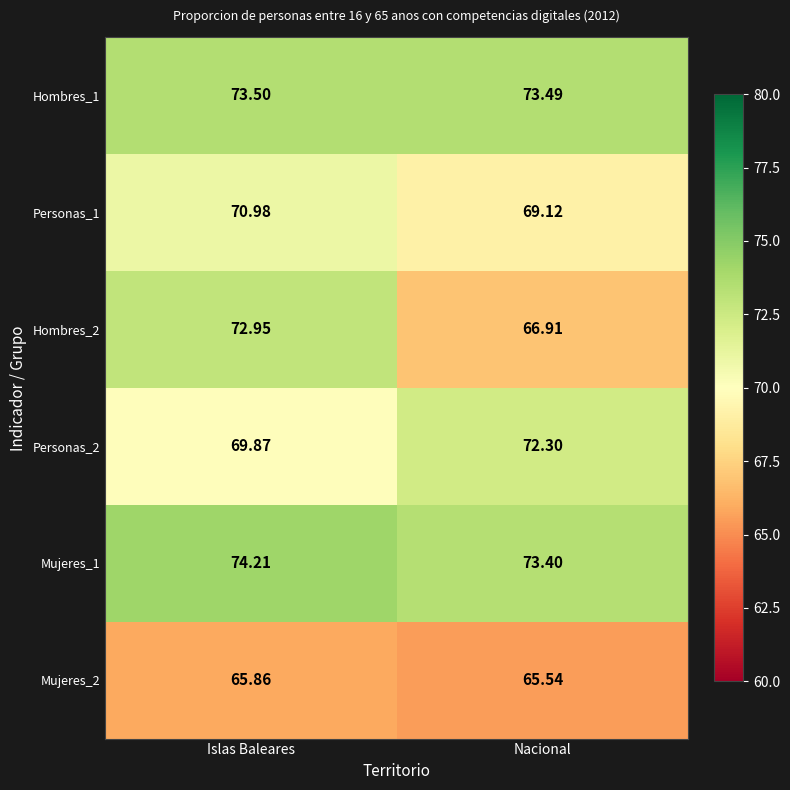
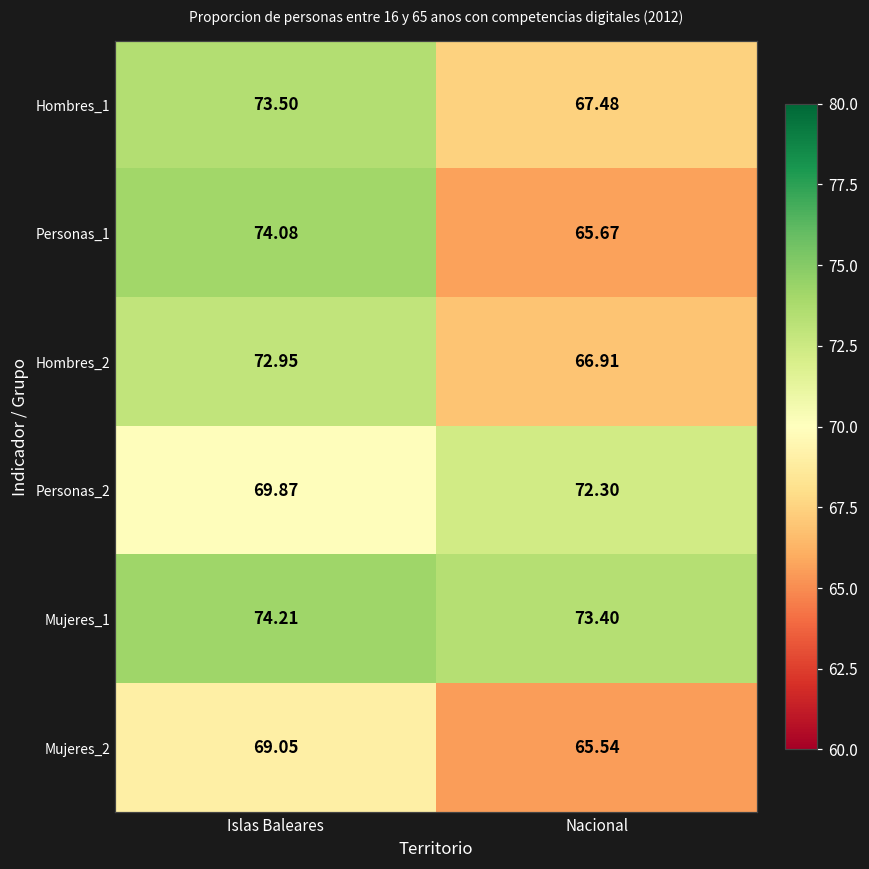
Hombres_1, Nacional: 73.49 -> 67.48
Personas_1, Islas Baleares: 70.98 -> 74.08
Personas_1, Nacional: 69.12 -> 65.67
Mujeres_2, Islas Baleares: 65.86 -> 69.05
